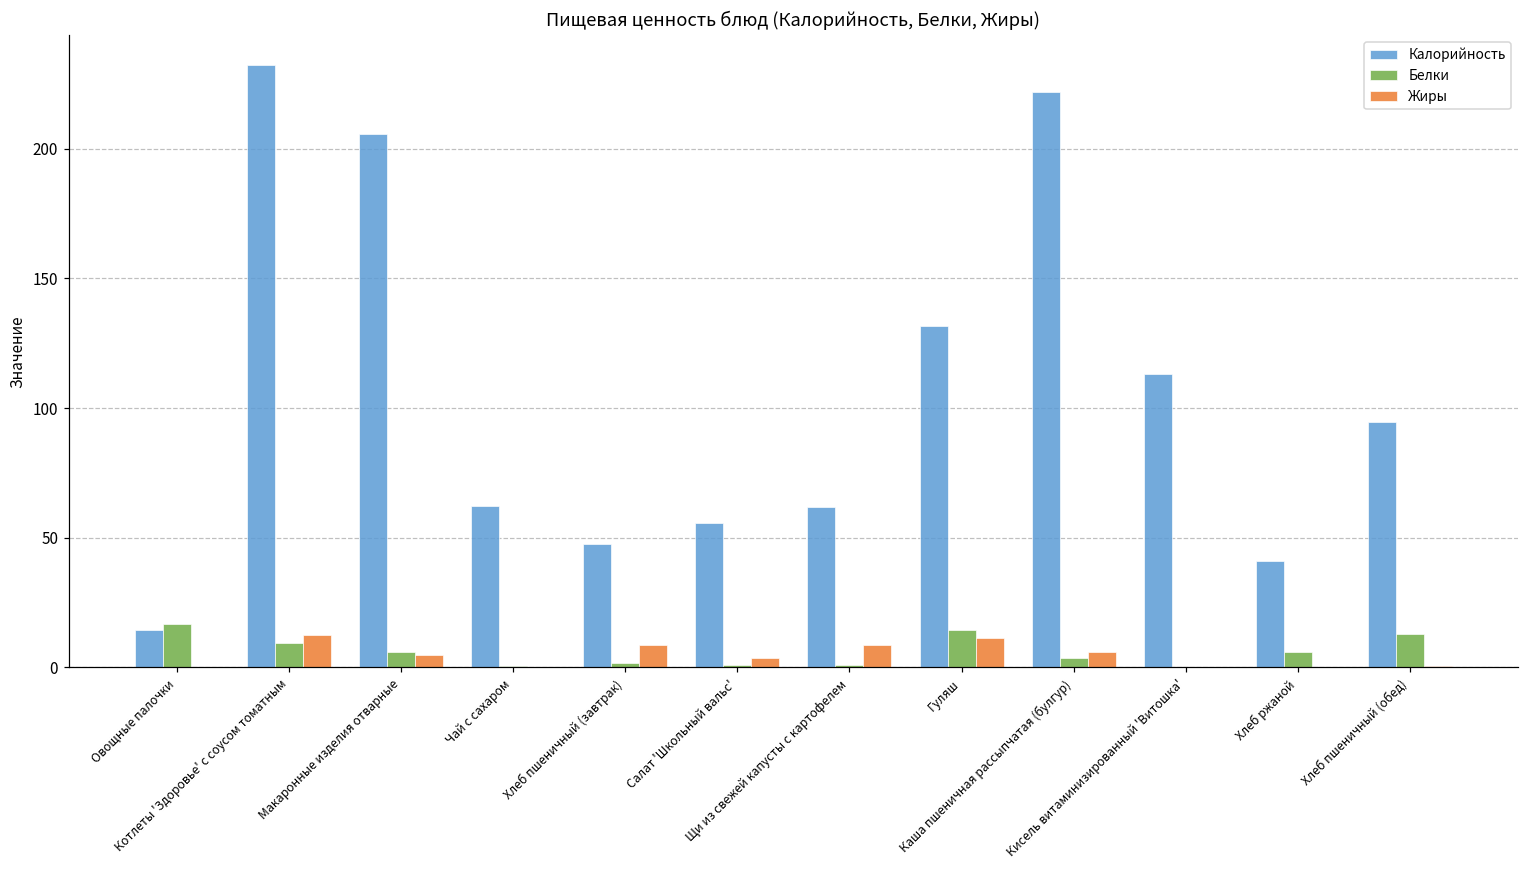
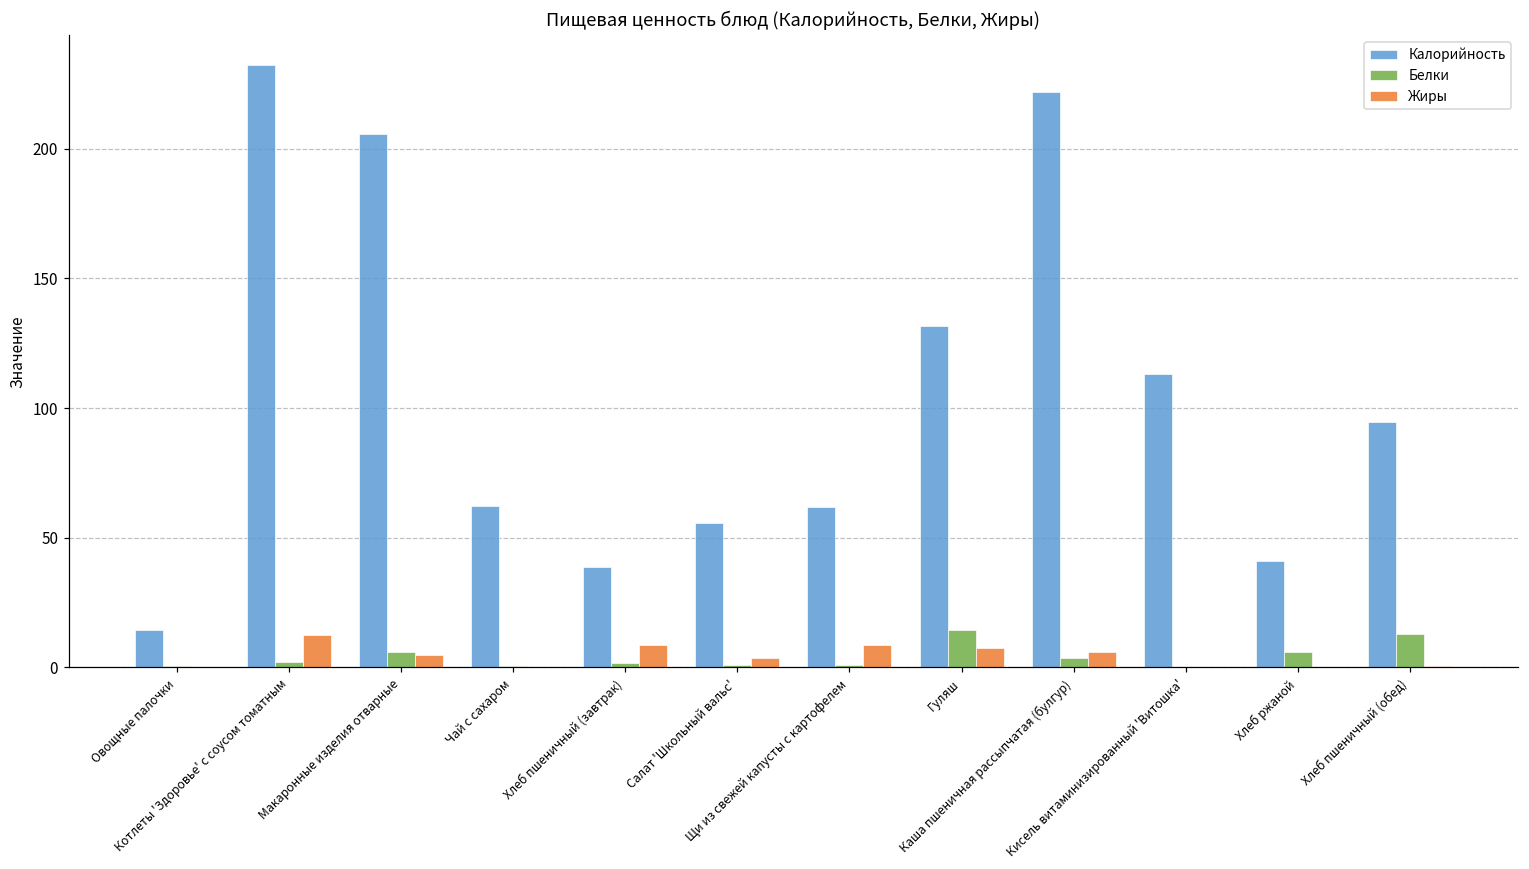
Белки, Овощные палочки: 17 -> 1
Белки, Котлеты 'Здоровье' с соусом томатным: 9 -> 2
Калорийность, Хлеб пшеничный (завтрак): 47 -> 39
Жиры, Гуляш: 11 -> 8
